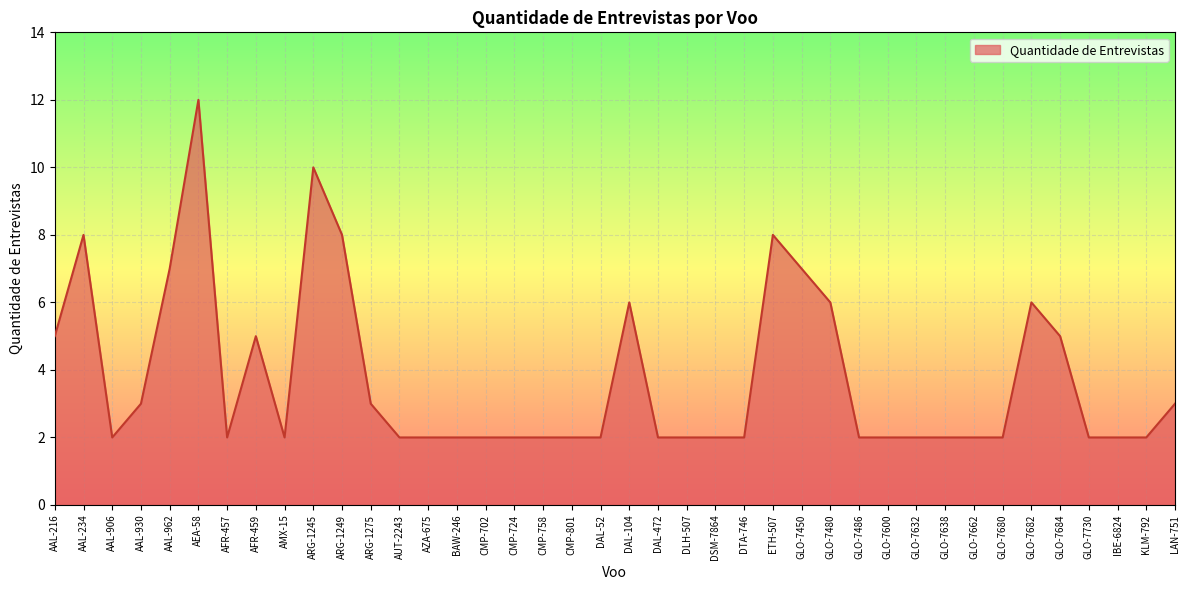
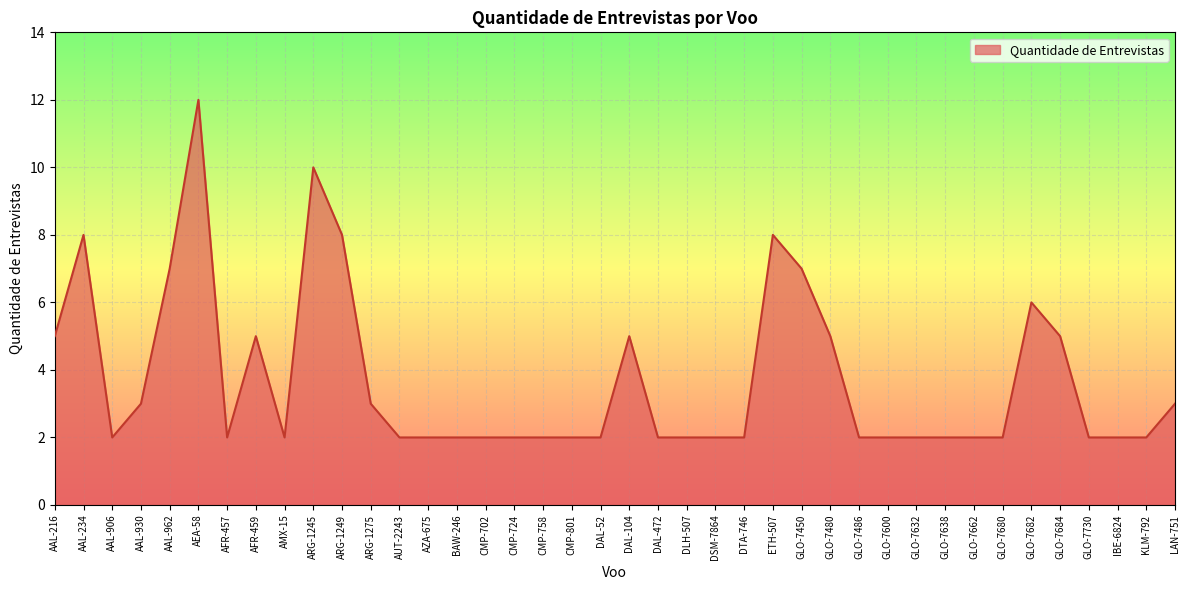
DAL-104: 6 -> 5
GLO-7480: 6 -> 5
